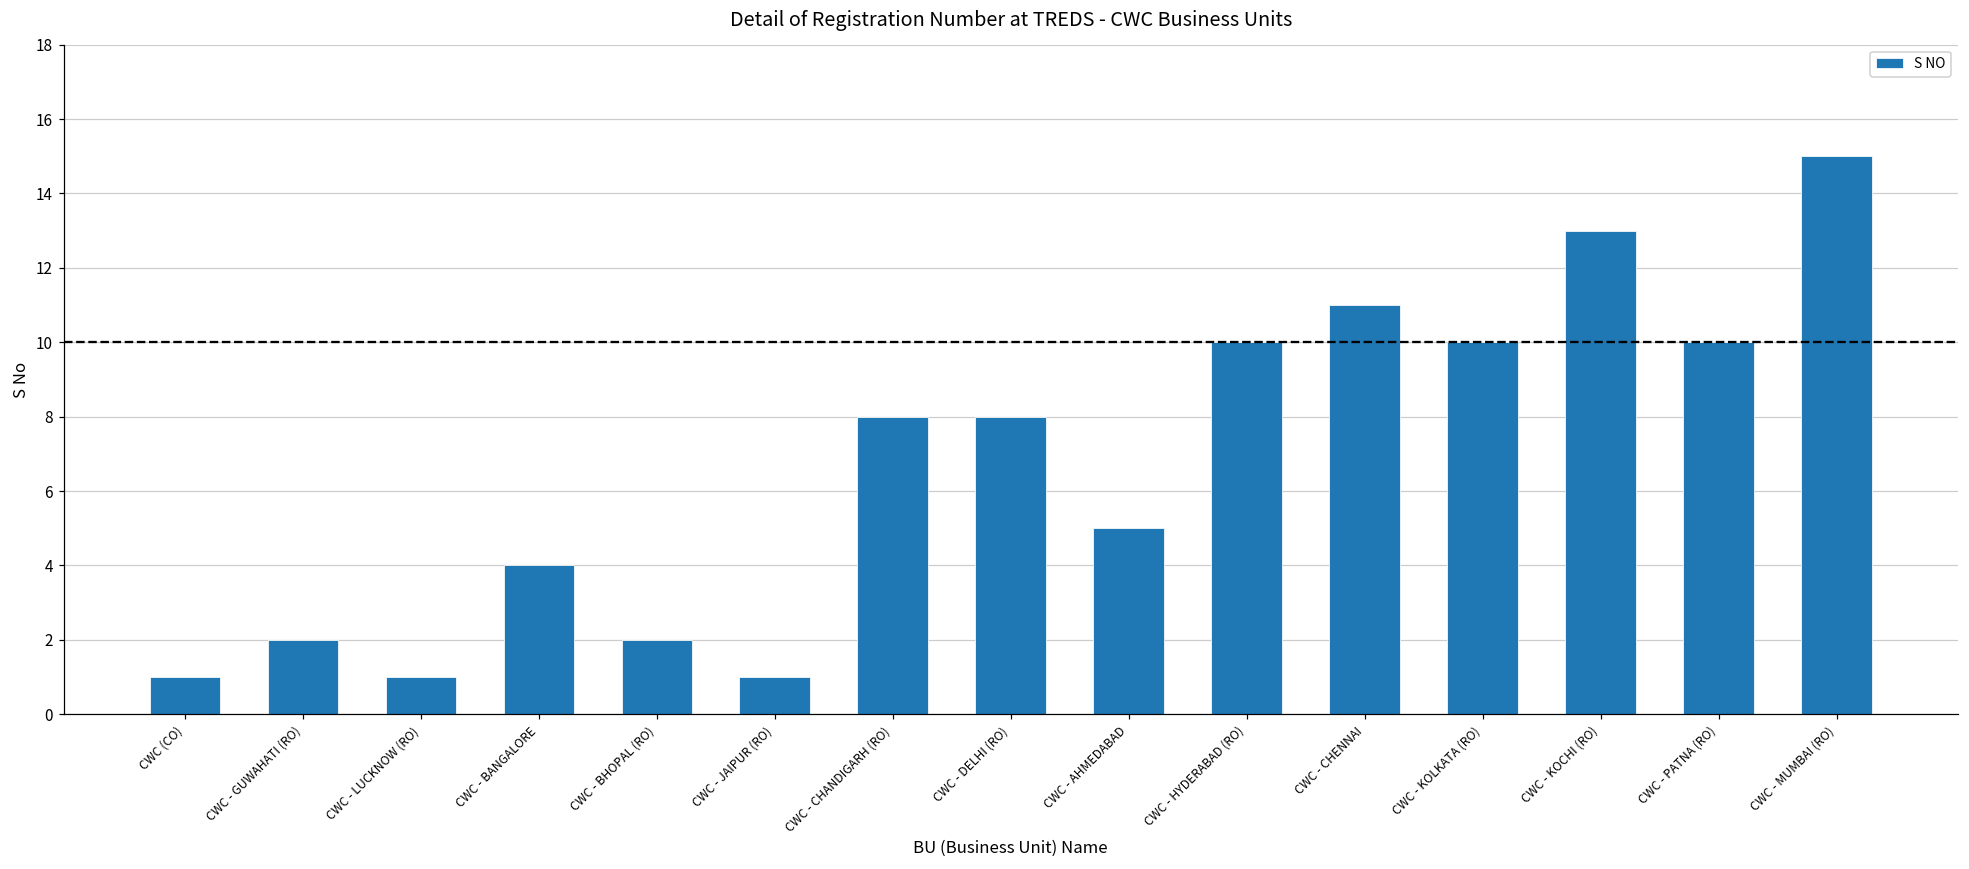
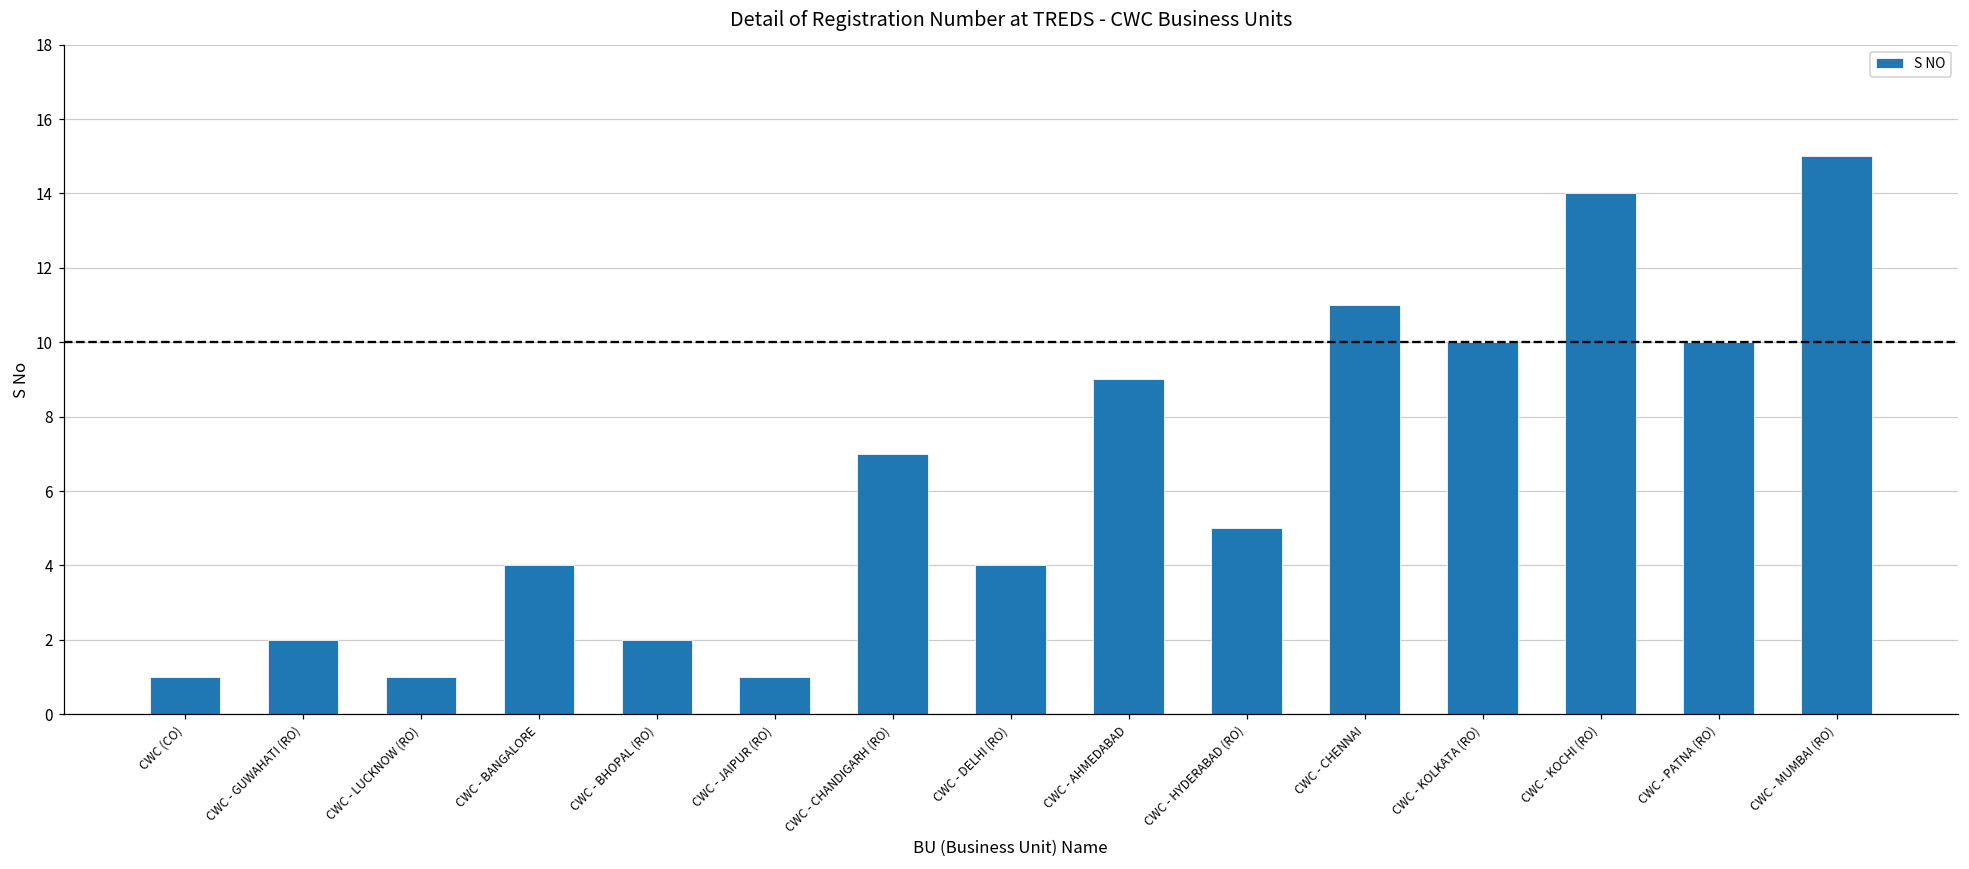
CWC - CHANDIGARH (RO): 8 -> 7
CWC - DELHI (RO): 8 -> 4
CWC - AHMEDABAD: 5 -> 9
CWC - HYDERABAD (RO): 10 -> 5
CWC - KOCHI (RO): 13 -> 14
